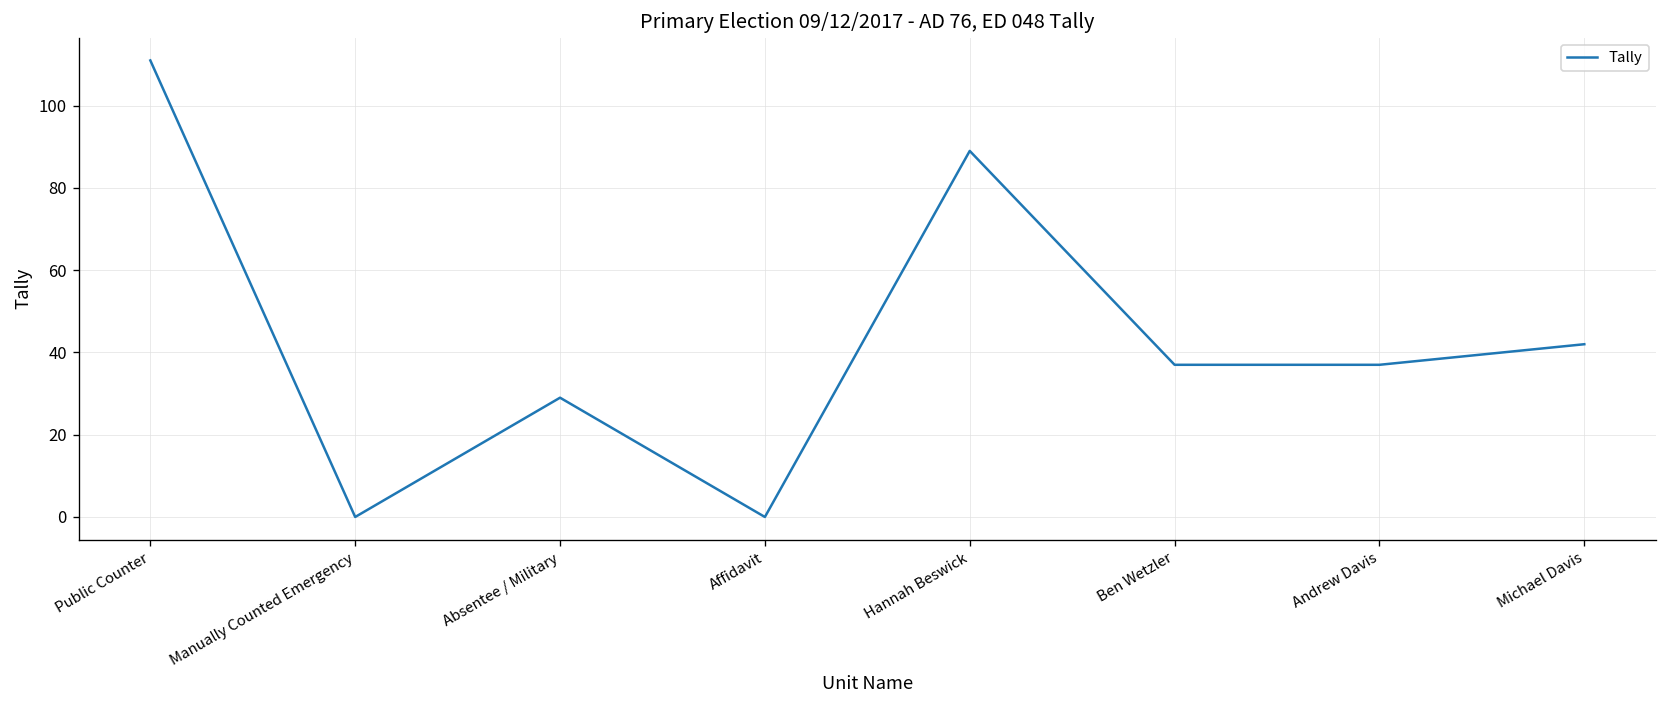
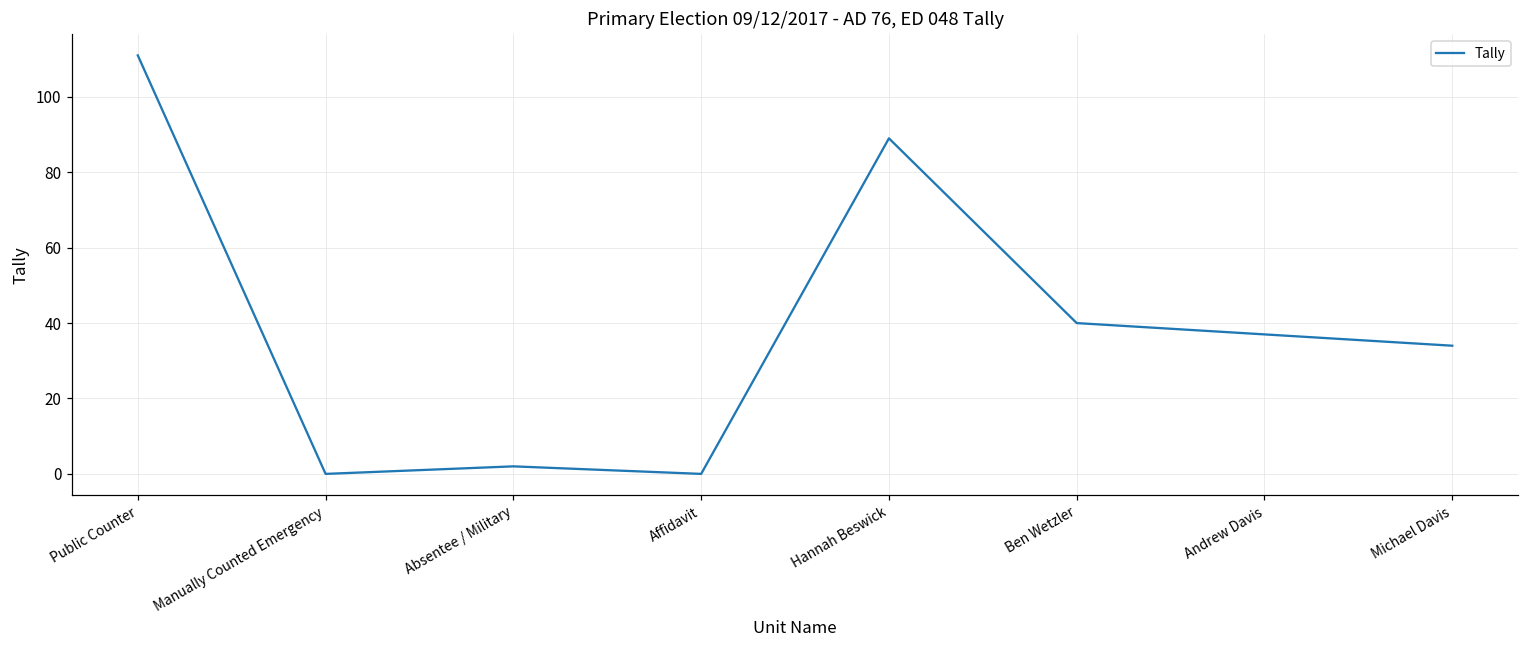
Absentee / Military: 29 -> 2
Ben Wetzler: 37 -> 40
Michael Davis: 42 -> 34
